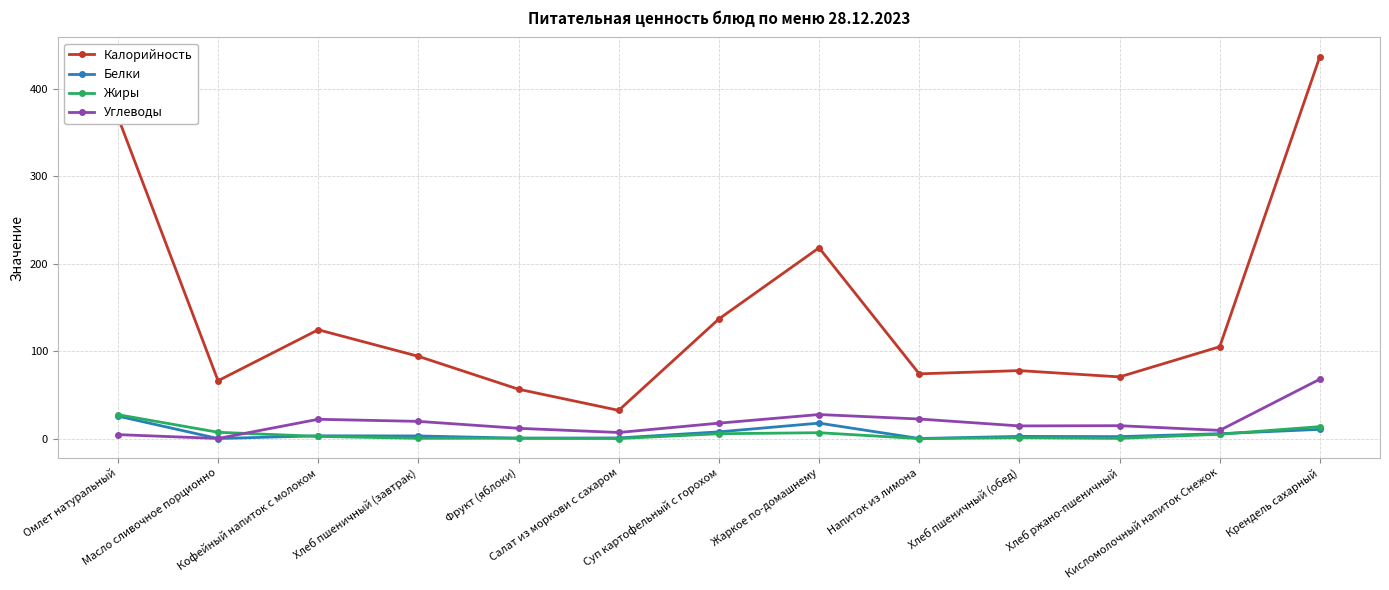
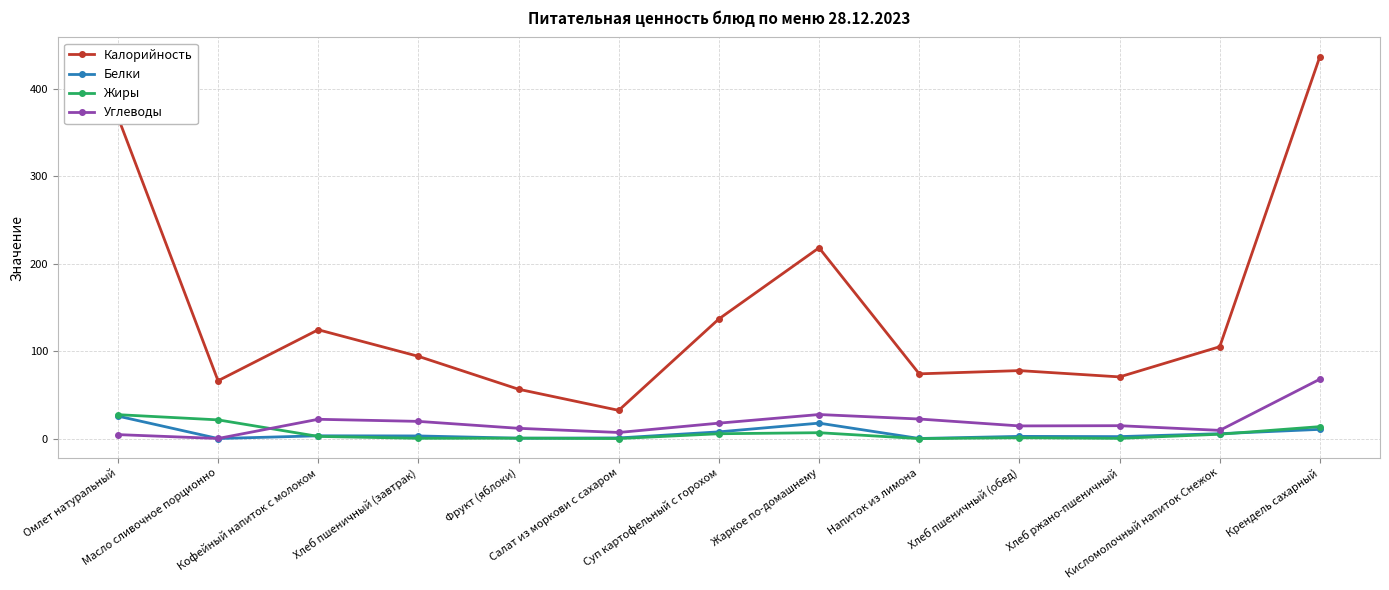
Жиры, Масло сливочное порционно: 10 -> 20
